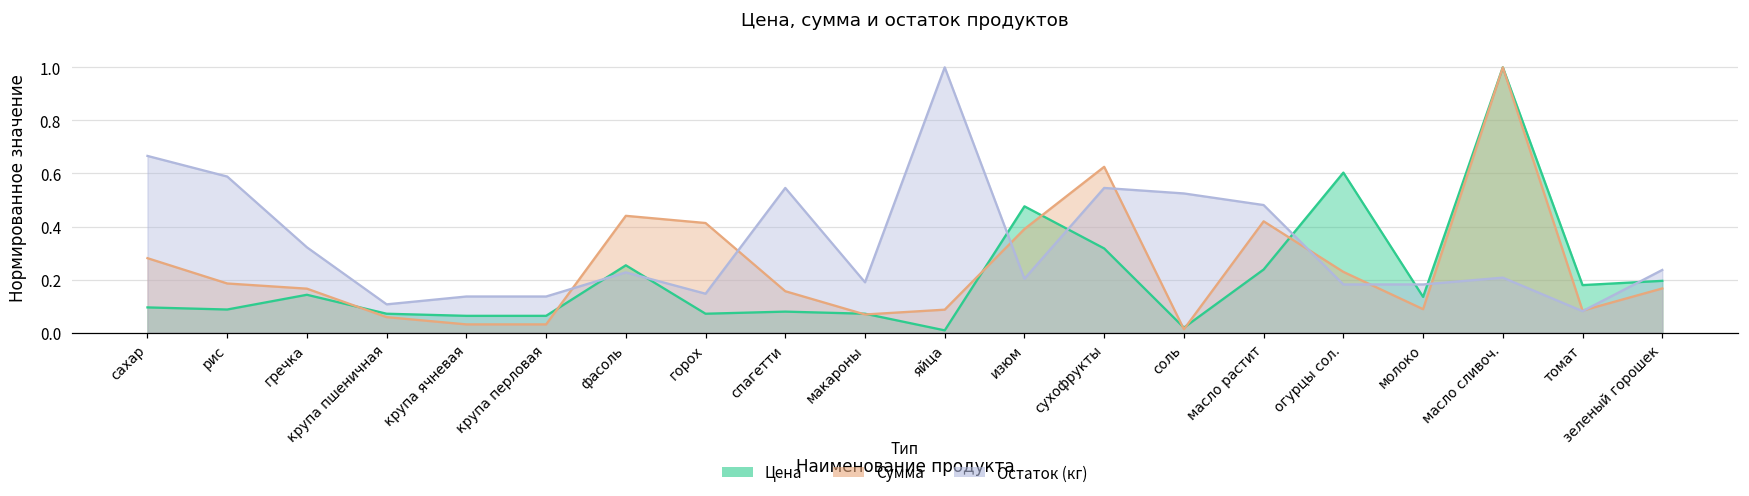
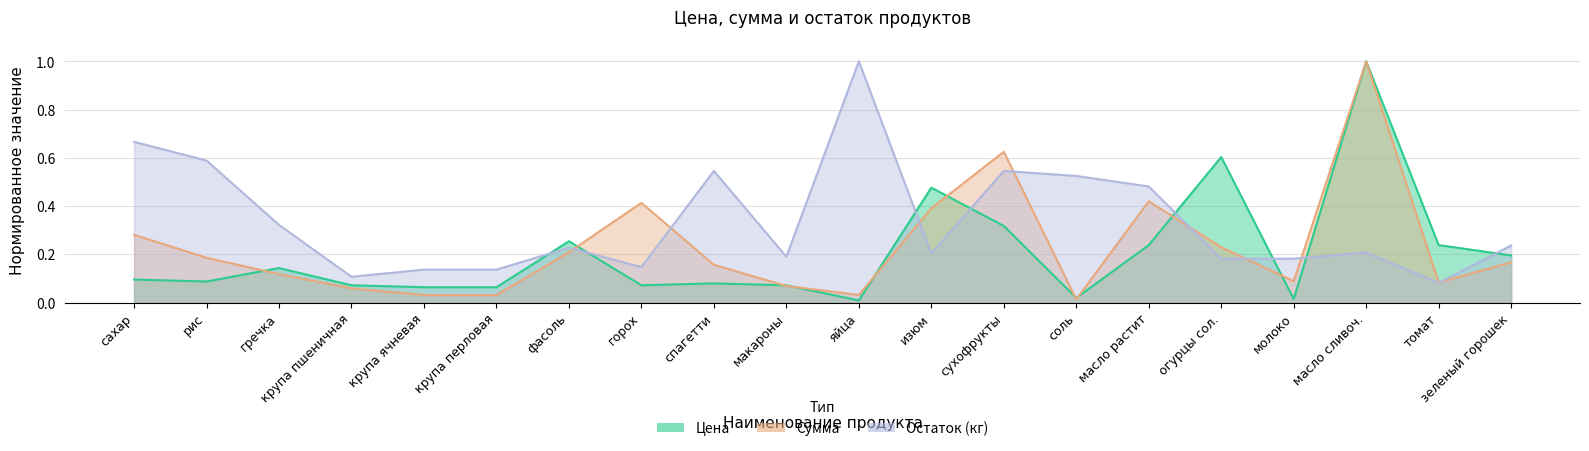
Сумма, гречка: 0.17 -> 0.12
Сумма, фасоль: 0.44 -> 0.21
Сумма, яйца: 0.09 -> 0.03
Цена, молоко: 0.13 -> 0.01
Цена, томат: 0.18 -> 0.24
